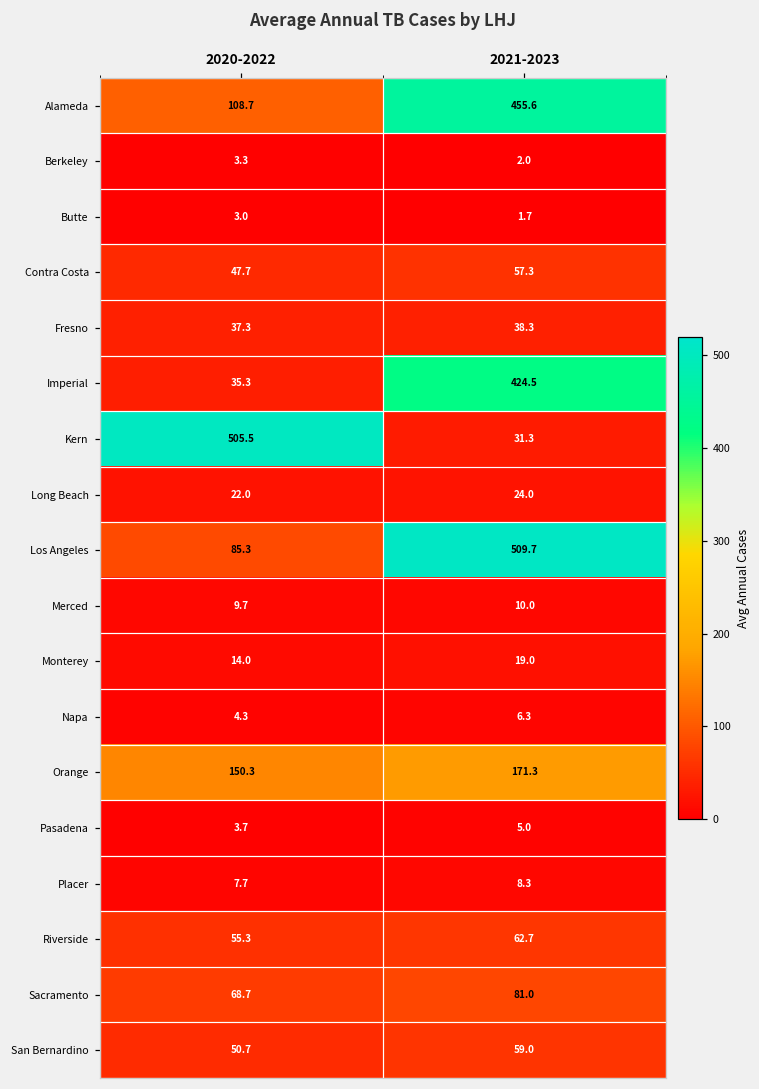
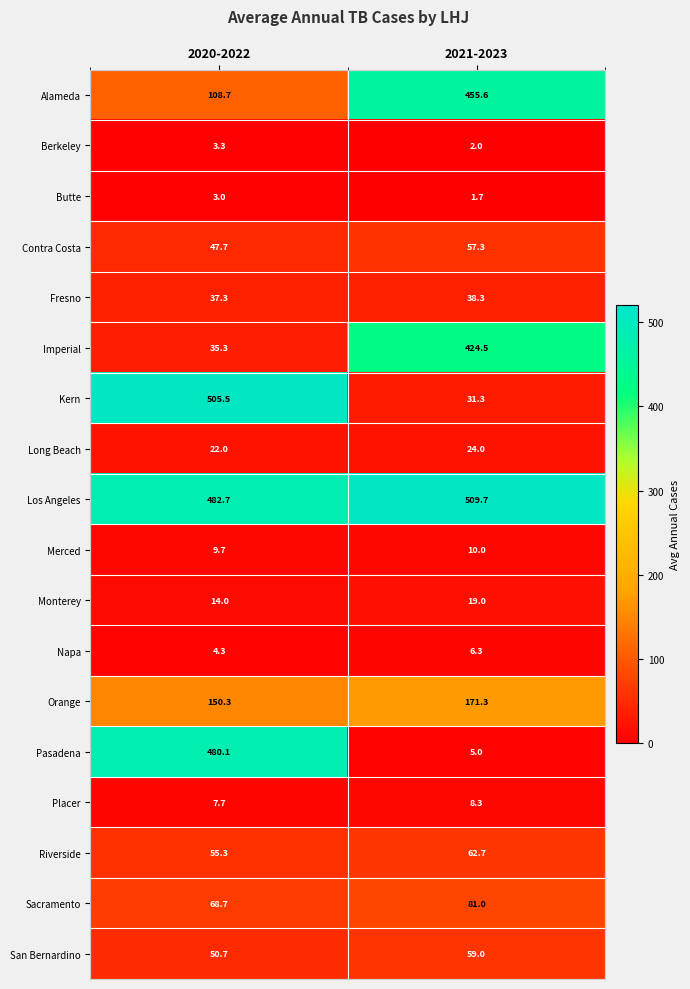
Los Angeles, 2020-2022: 85.3 -> 482.7
Pasadena, 2020-2022: 3.7 -> 480.1
